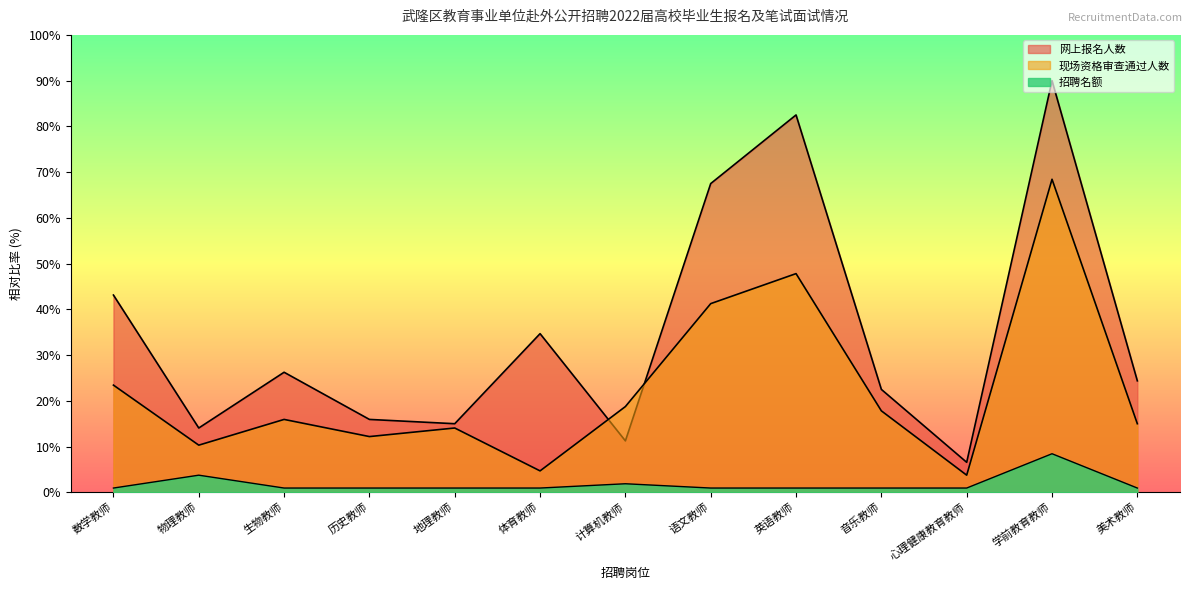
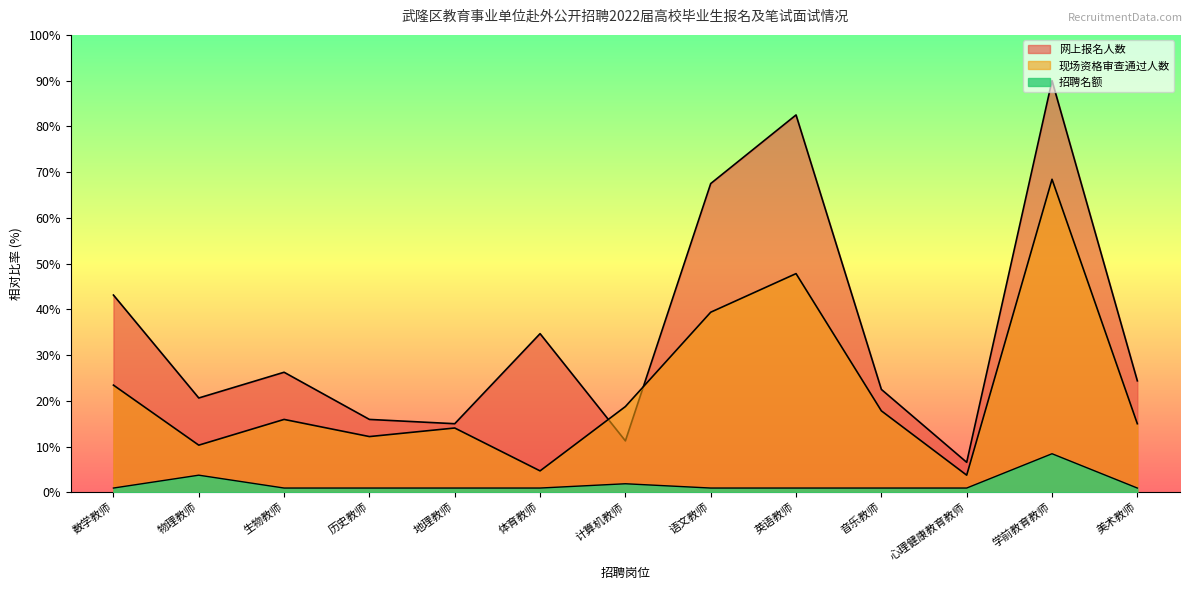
网上报名人数, 物理教师: 14% -> 21%
现场资格审查通过人数, 语文教师: 41% -> 39%
